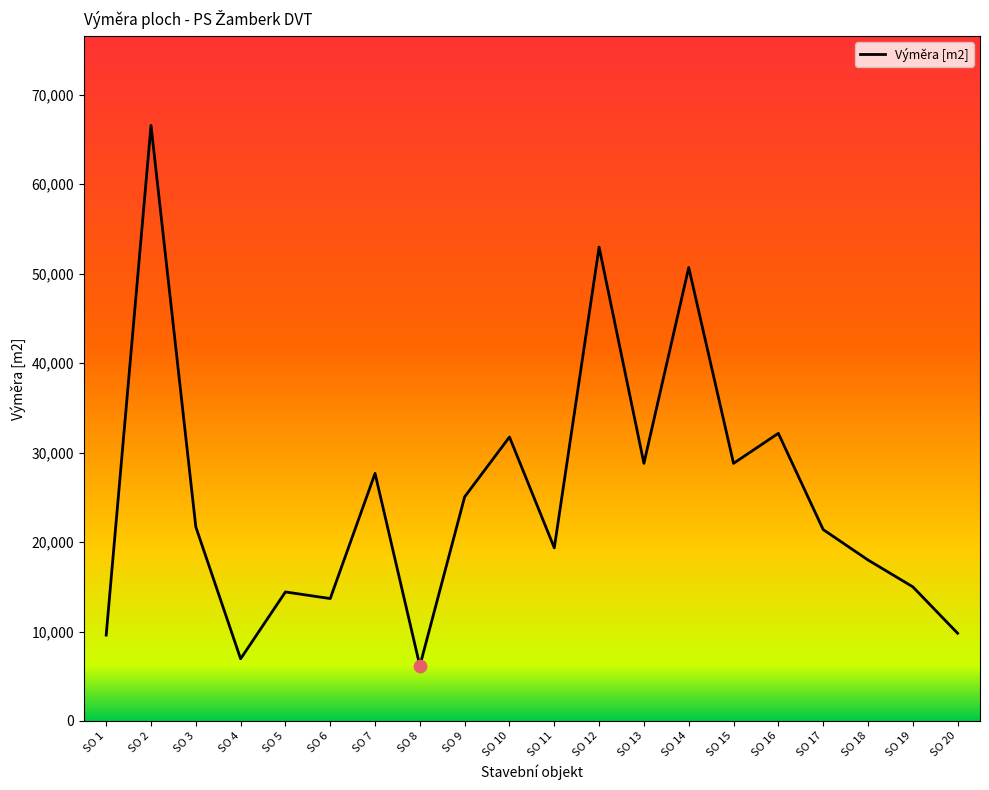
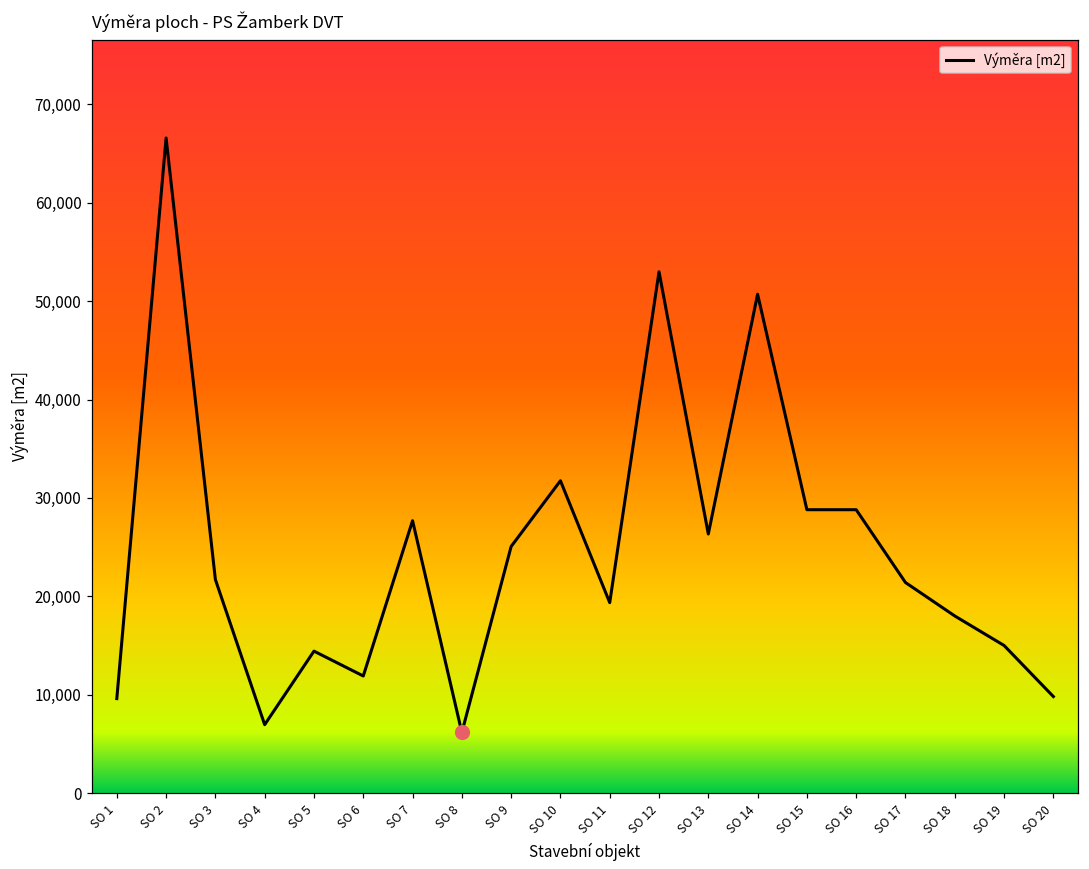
Výměra [m2], SO 6: 14,000 -> 12,000
Výměra [m2], SO 13: 29,000 -> 26,000
Výměra [m2], SO 16: 32,000 -> 29,000
